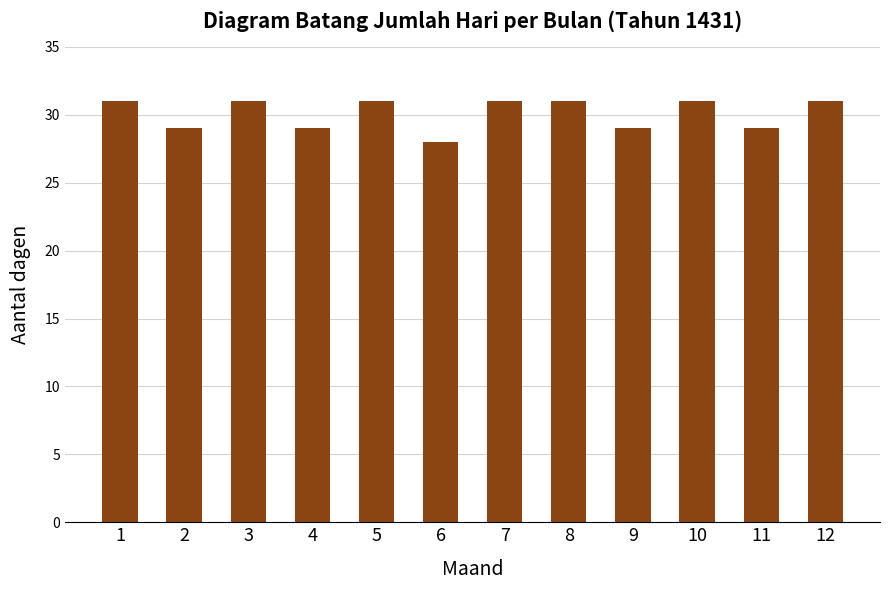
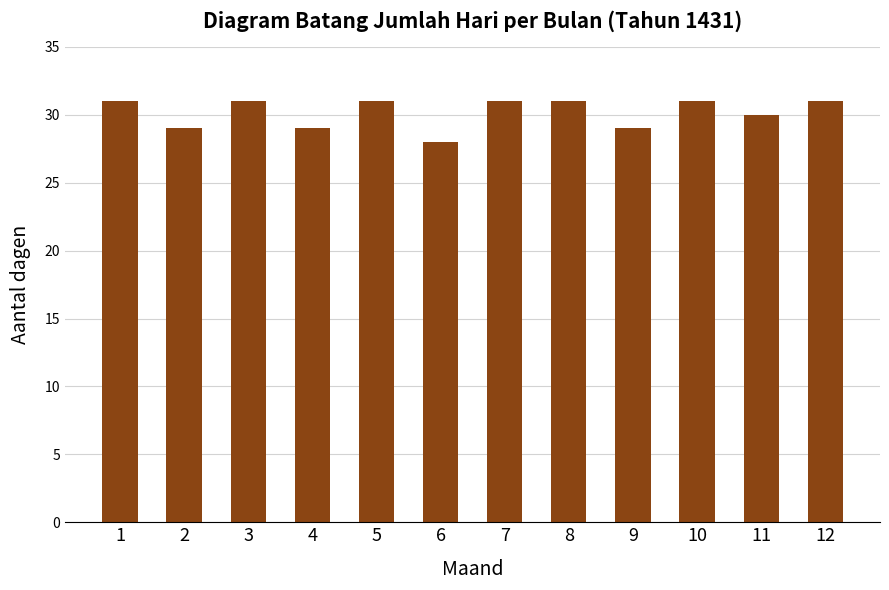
11: 29 -> 30
